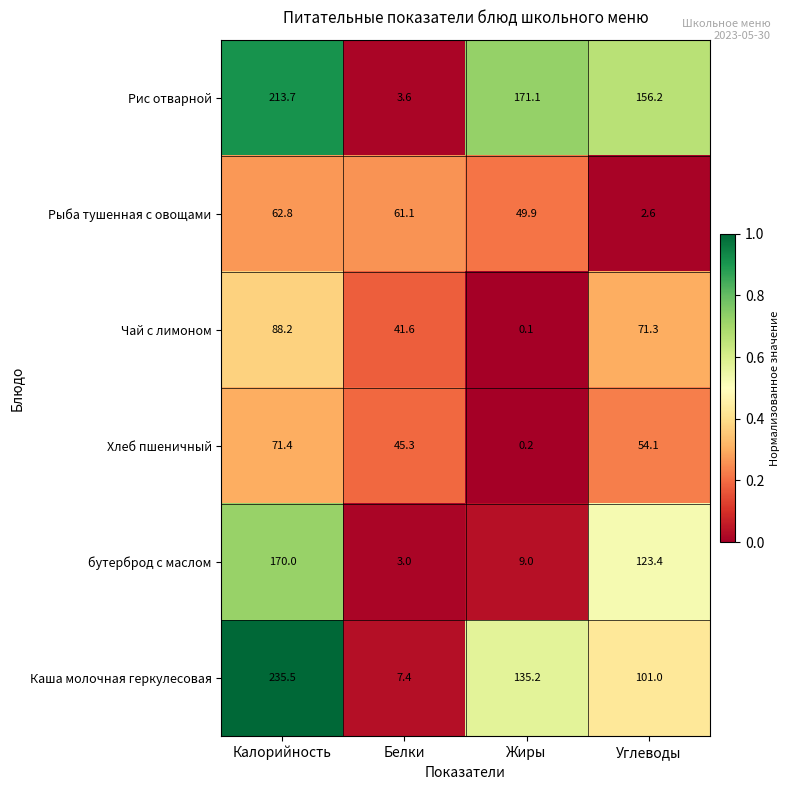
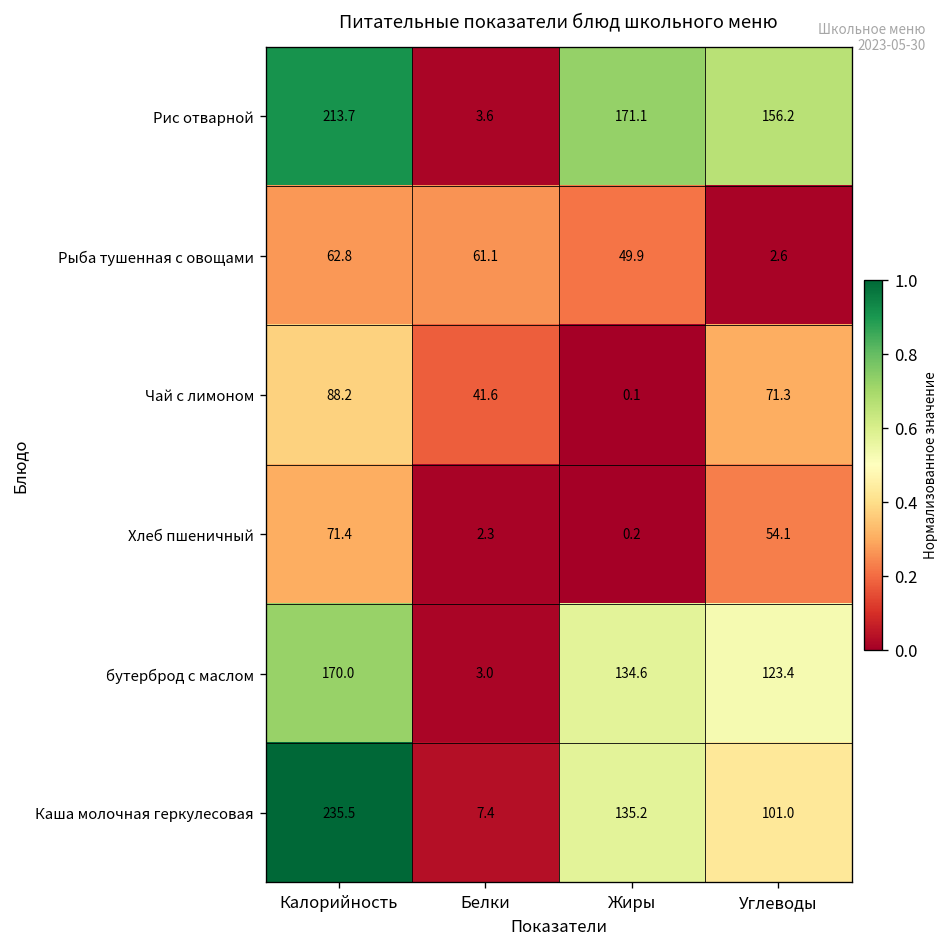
Хлеб пшеничный, Белки: 45.3 -> 2.3
бутерброд с маслом, Жиры: 9.0 -> 134.6
